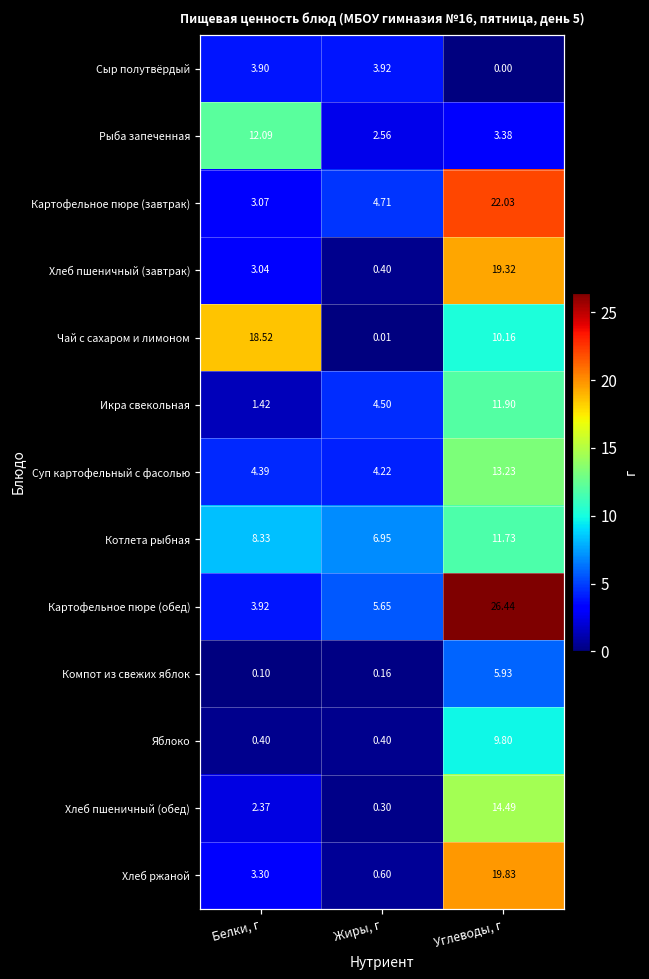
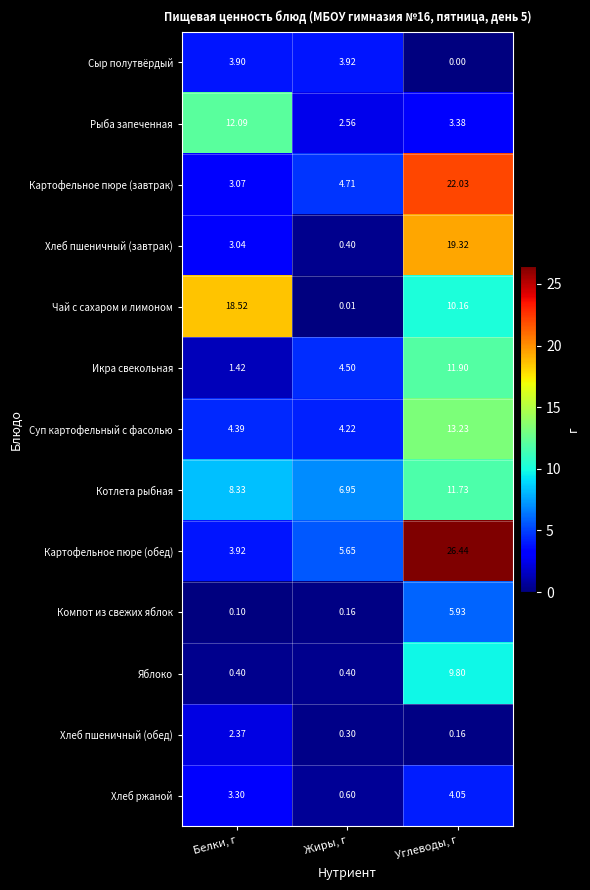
Хлеб пшеничный (обед), Углеводы, г: 14.49 -> 0.16
Хлеб ржаной, Углеводы, г: 19.83 -> 4.05
